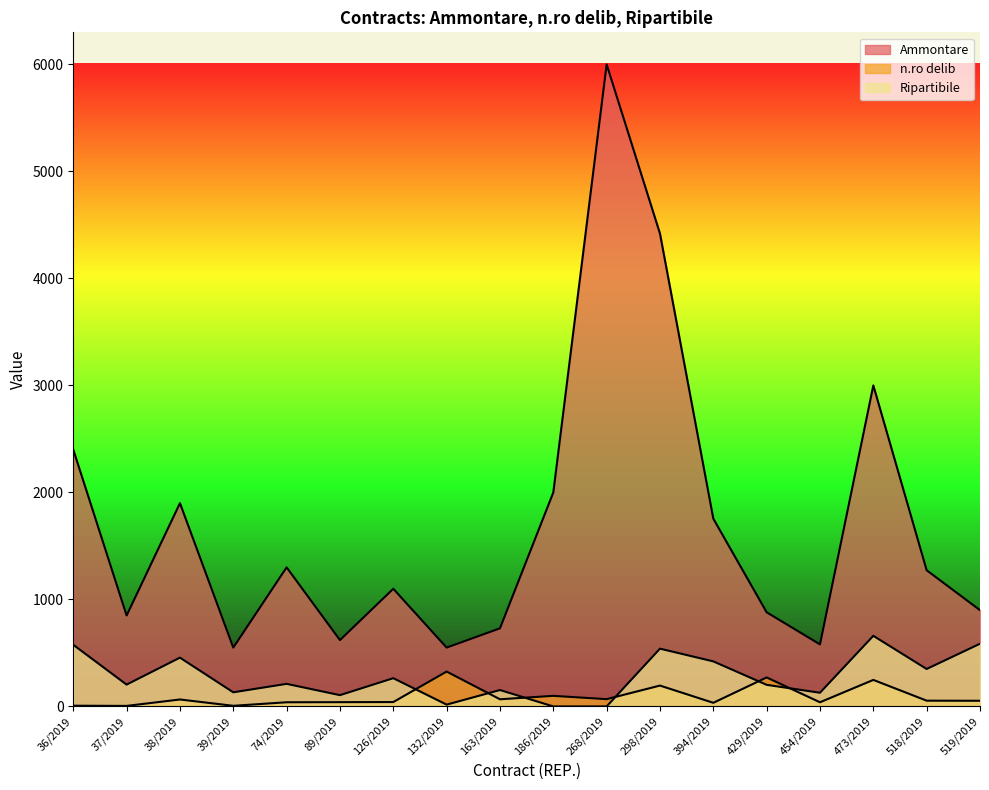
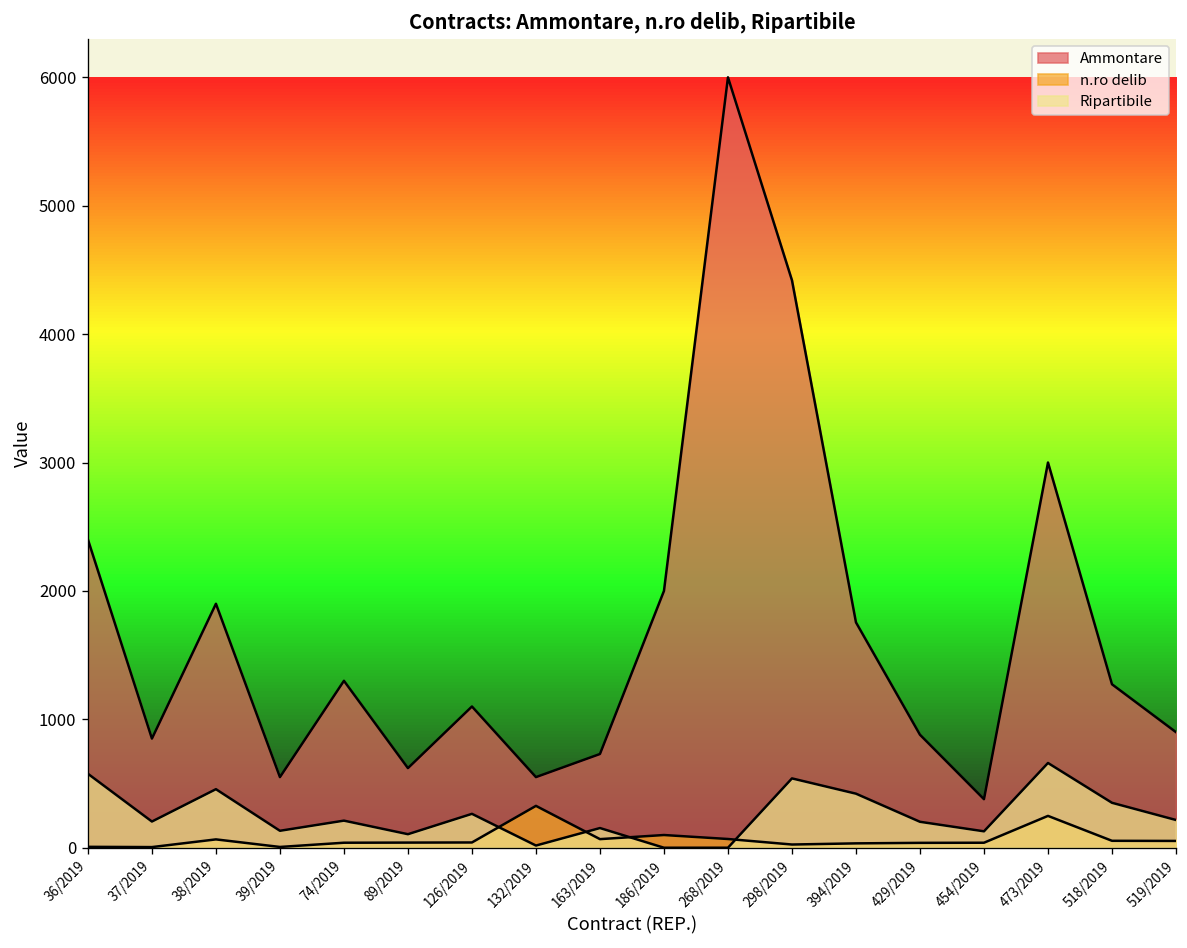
n.ro delib, 298/2019: 200 -> 30
n.ro delib, 429/2019: 270 -> 40
Ammontare, 454/2019: 580 -> 380
Ripartibile, 519/2019: 590 -> 220
